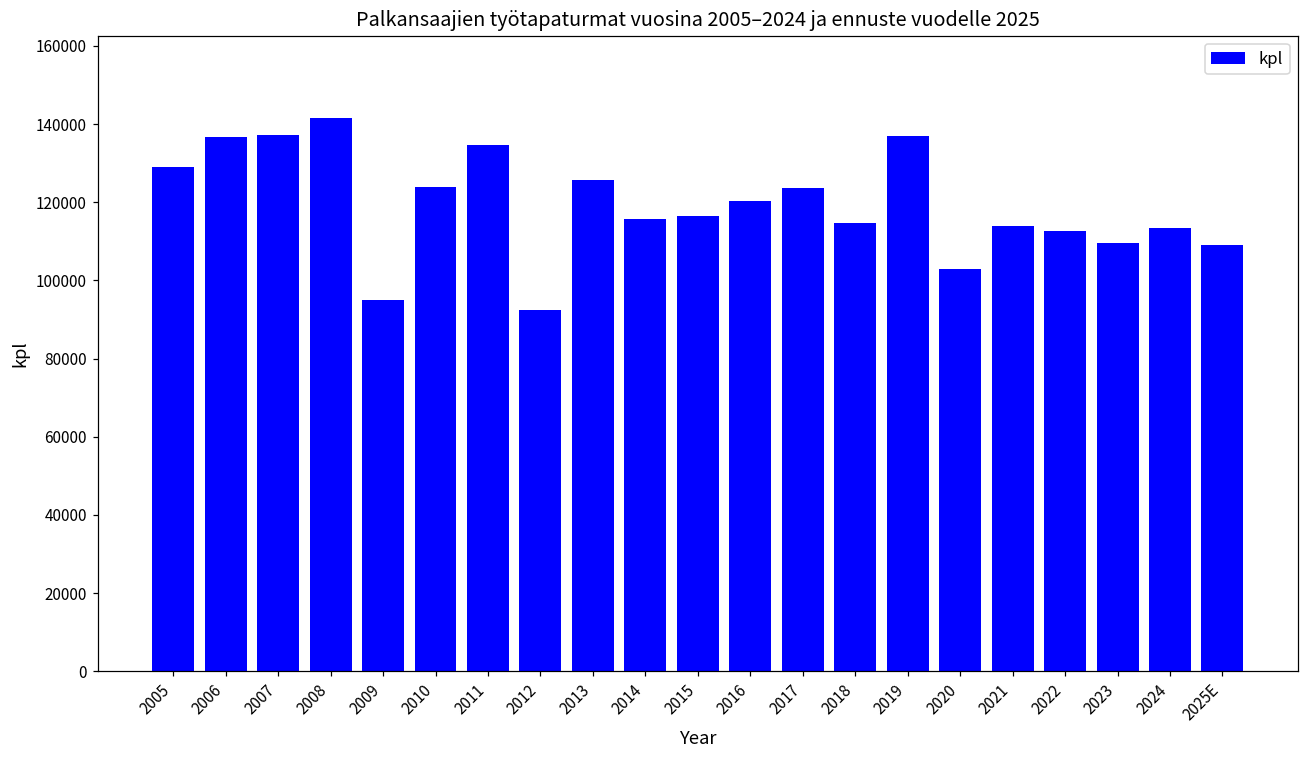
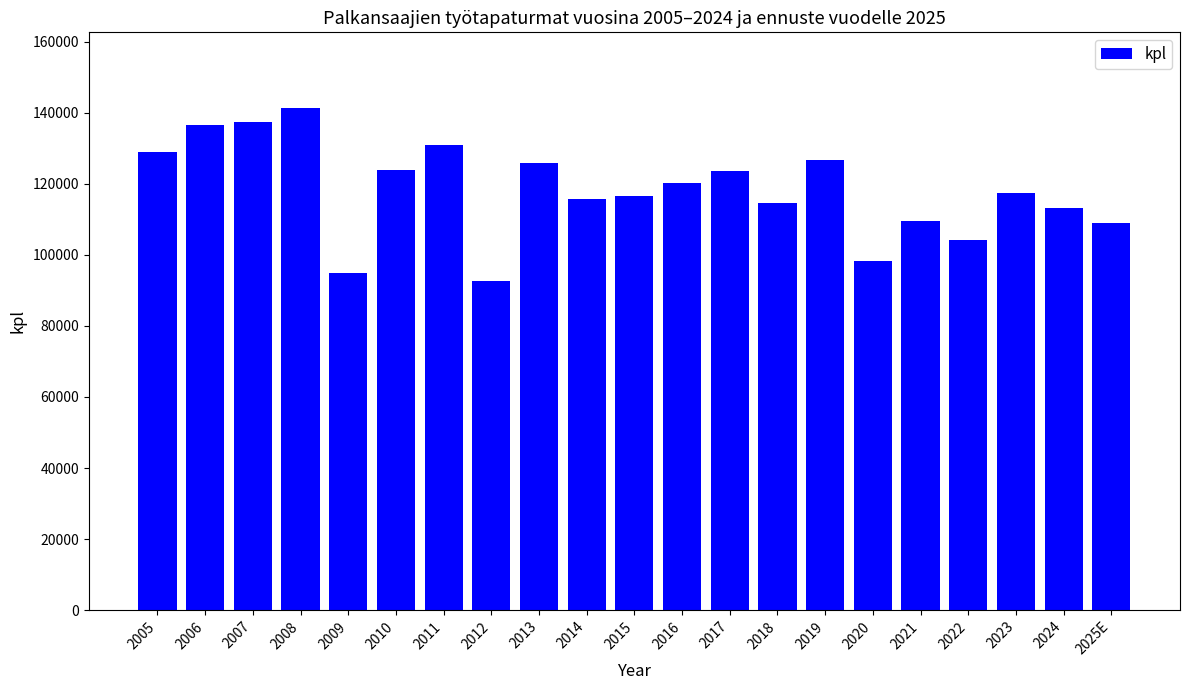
2011: 135000 -> 131000
2019: 137000 -> 127000
2020: 103000 -> 98000
2021: 114000 -> 110000
2022: 113000 -> 104000
2023: 110000 -> 117000
